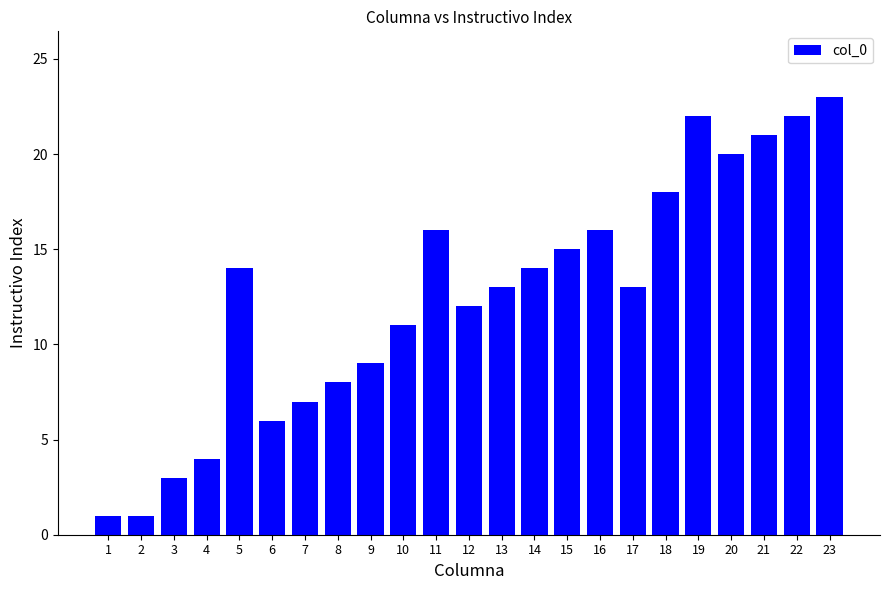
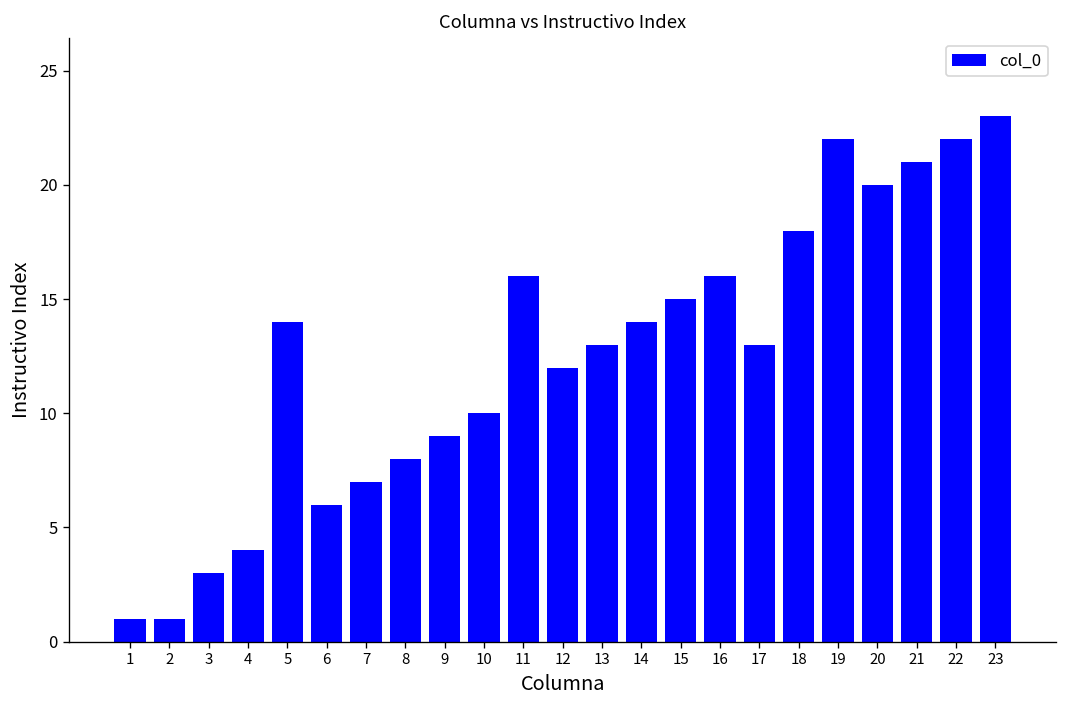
10: 11 -> 10
